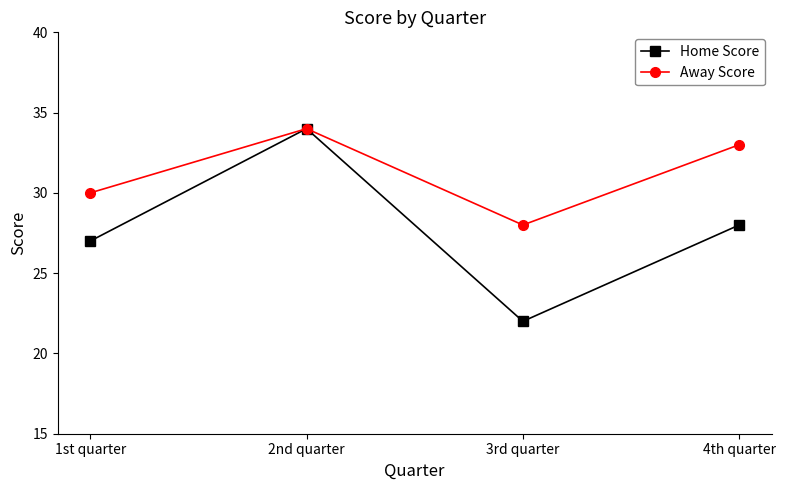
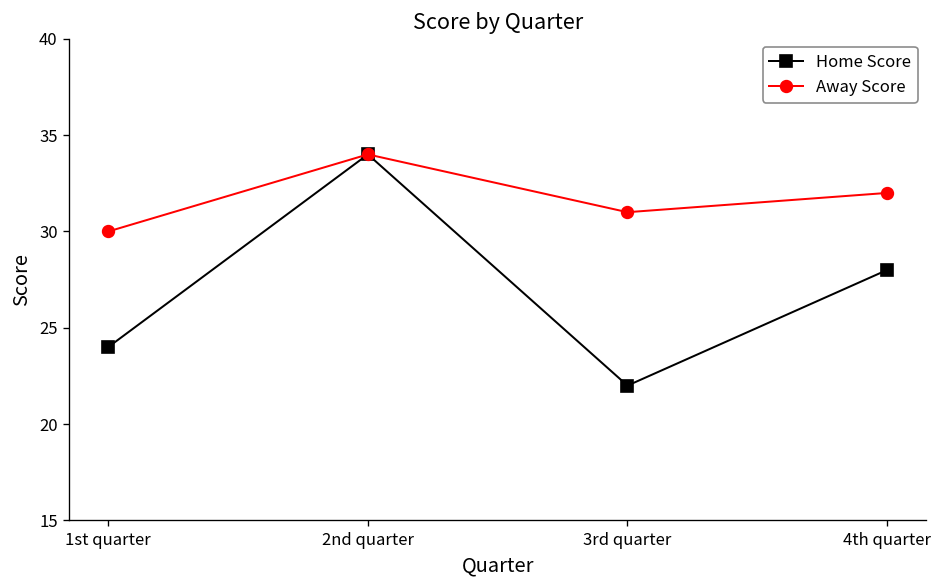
Home Score, 1st quarter: 27 -> 24
Away Score, 3rd quarter: 28 -> 31
Away Score, 4th quarter: 33 -> 32
